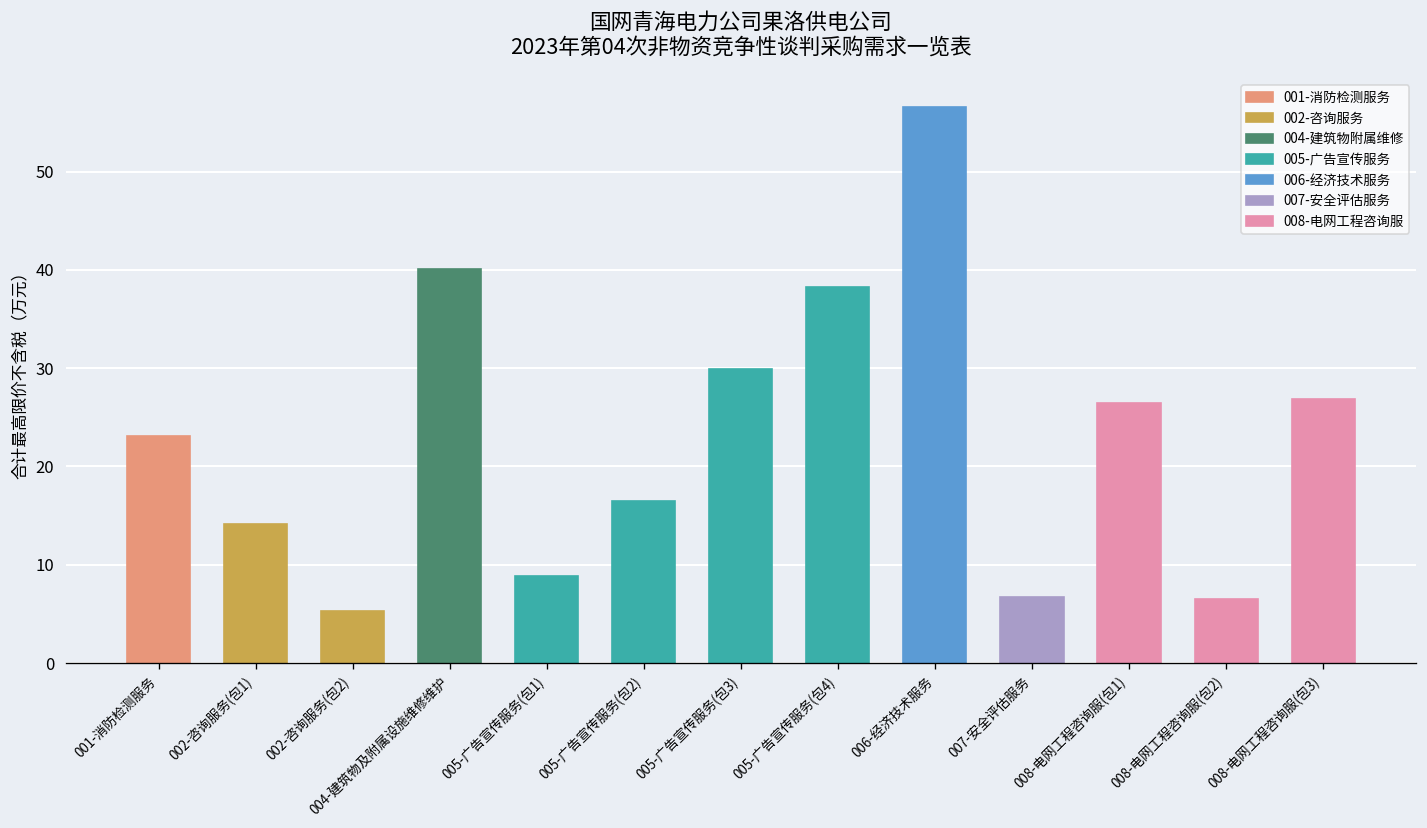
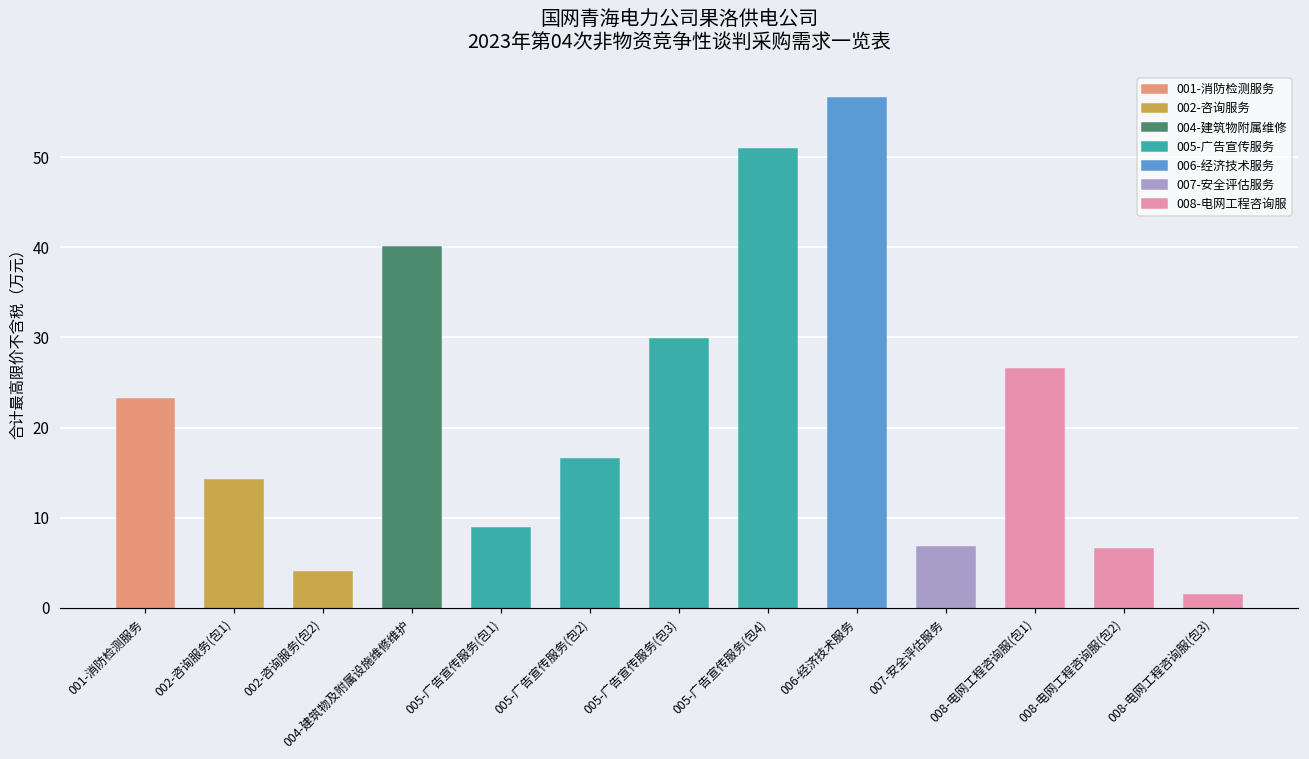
002-咨询服务(包2): 5 -> 4
005-广告宣传服务(包4): 38 -> 51
008-电网工程咨询服(包3): 27 -> 1
